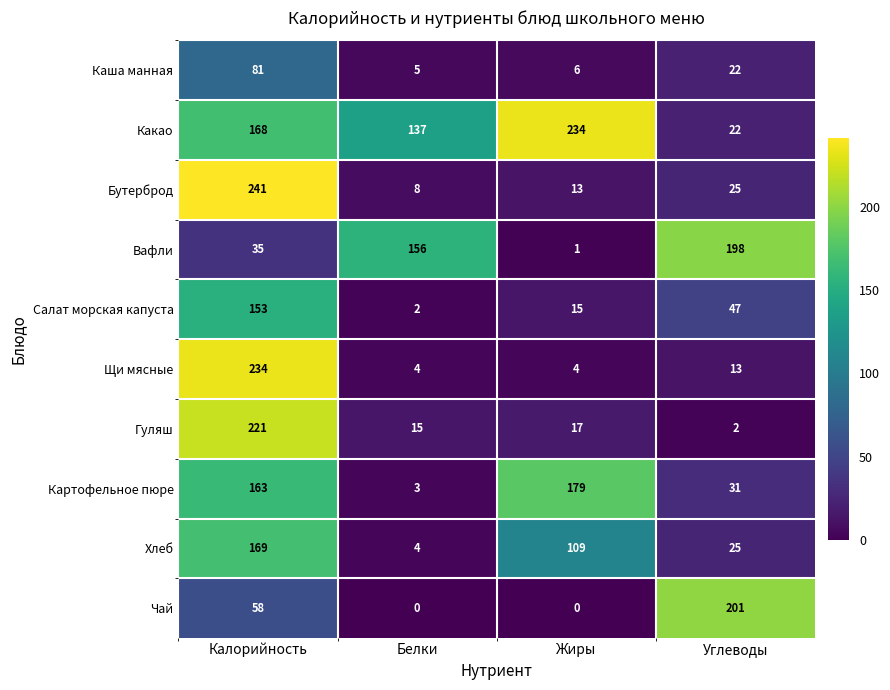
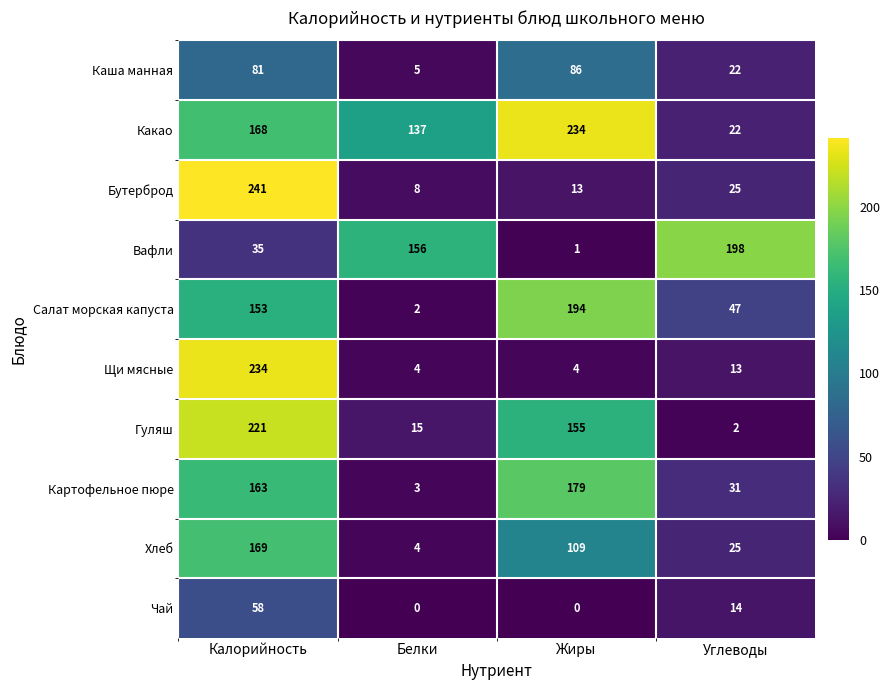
Каша манная, Жиры: 6 -> 86
Салат морская капуста, Жиры: 15 -> 194
Гуляш, Жиры: 17 -> 155
Чай, Углеводы: 201 -> 14
